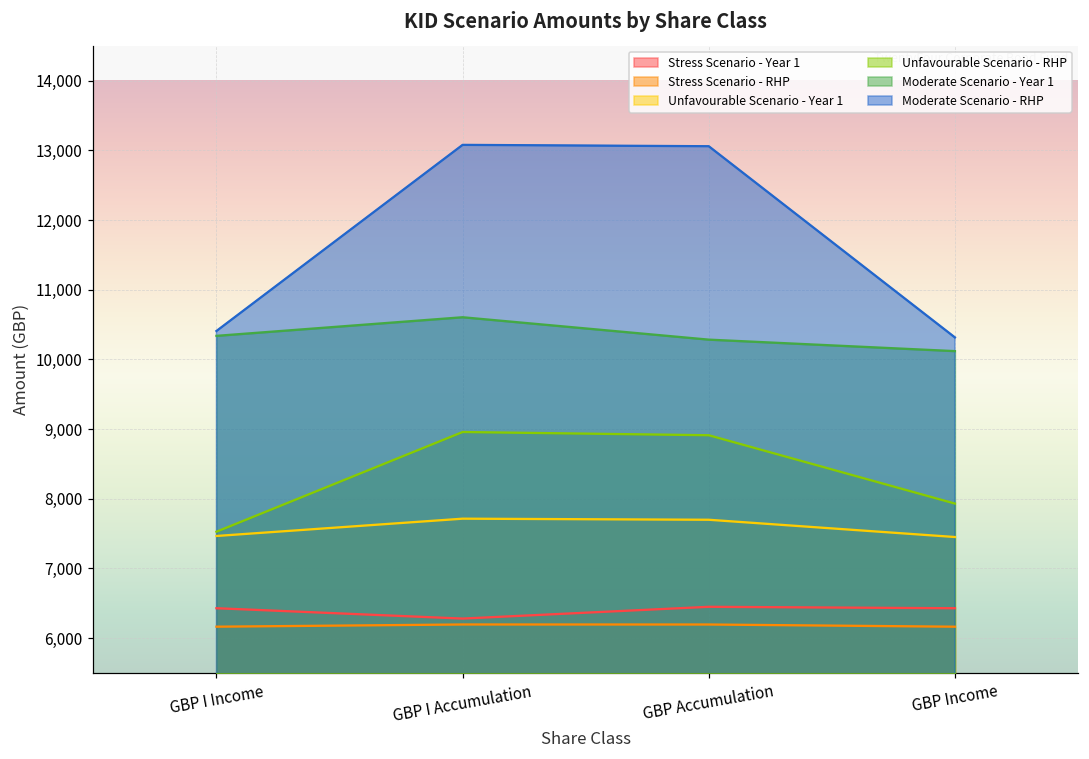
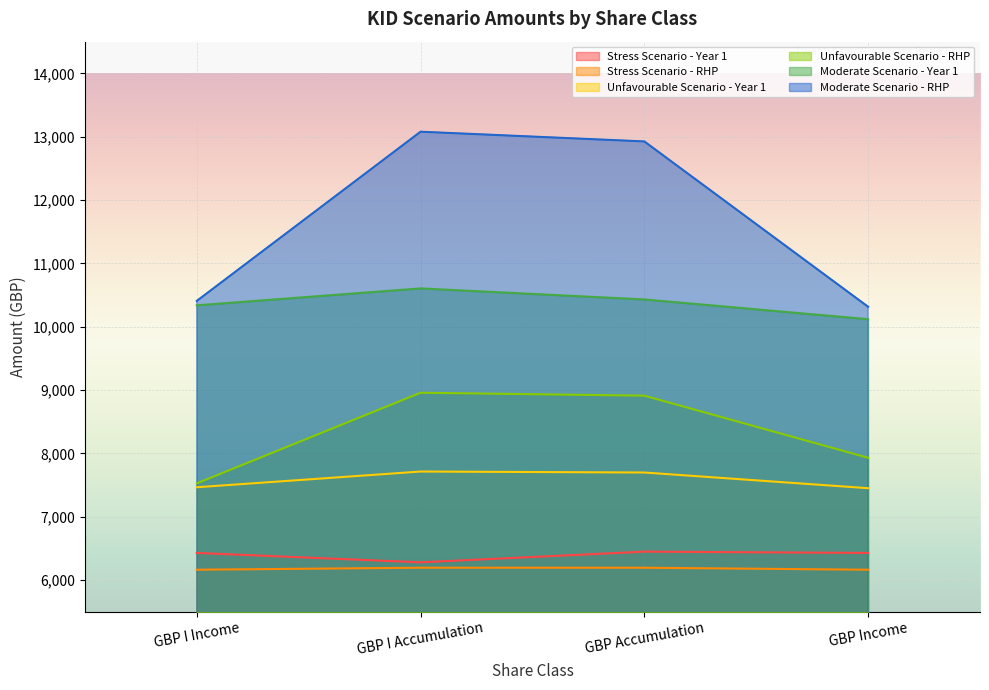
Moderate Scenario - Year 1, GBP Accumulation: 10,300 -> 10,400
Moderate Scenario - RHP, GBP Accumulation: 13,100 -> 12,900
